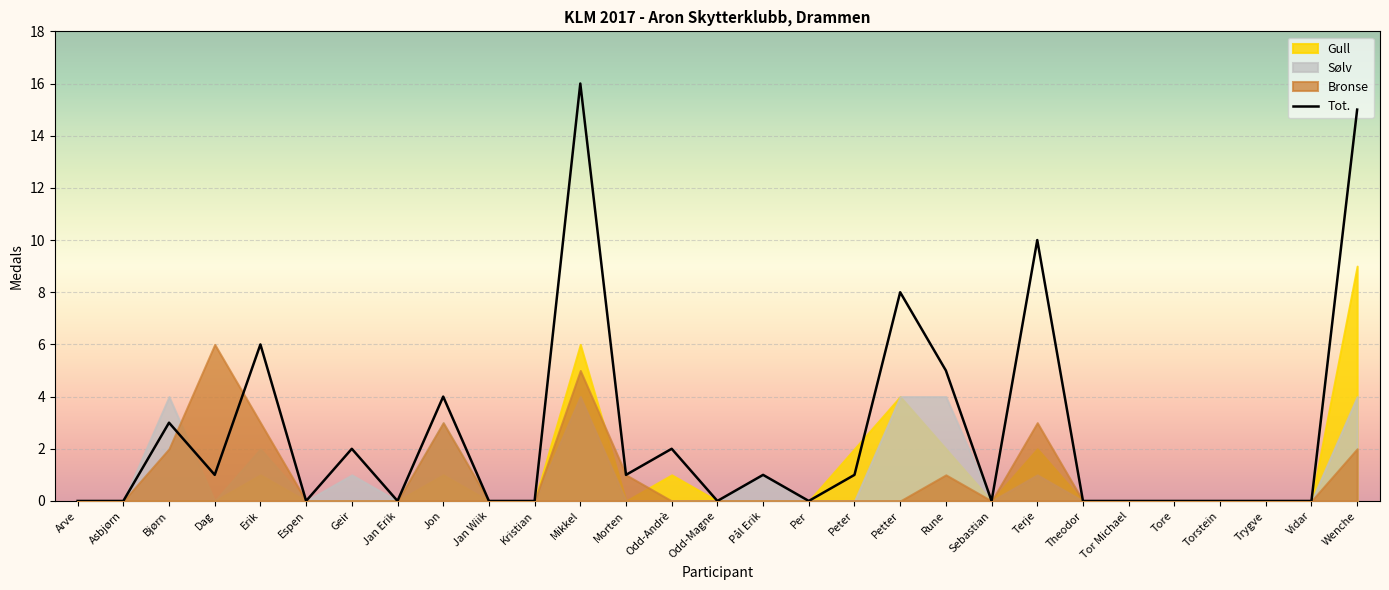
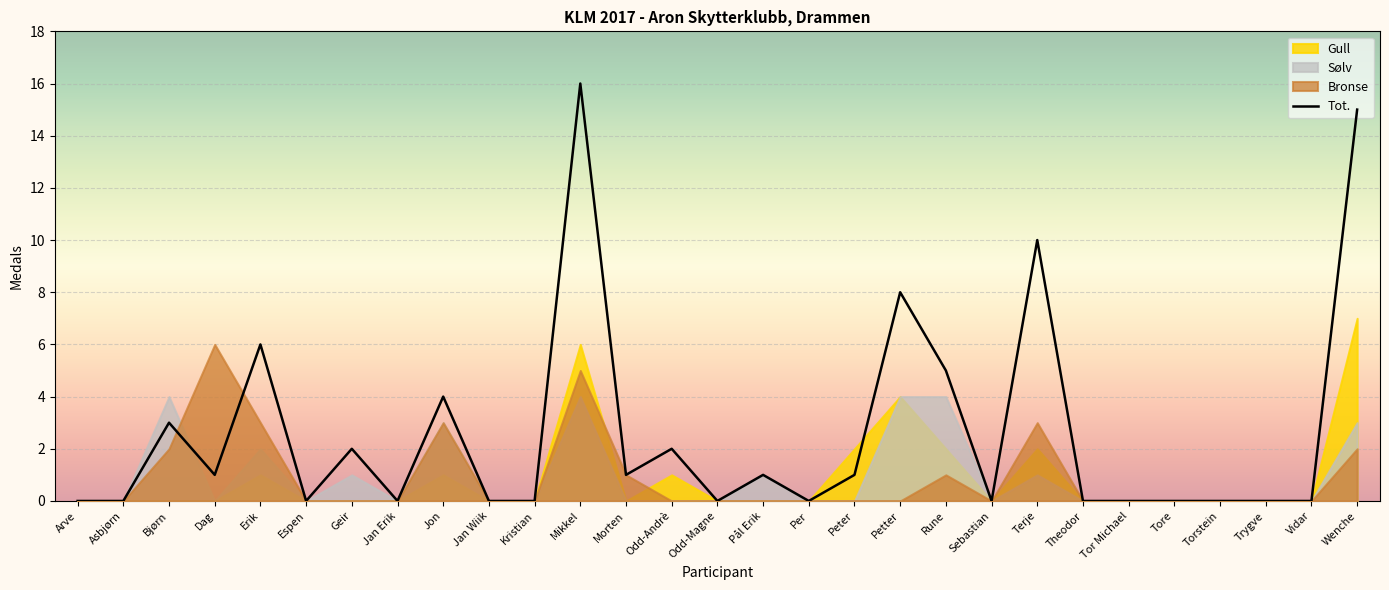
Gull, Wenche: 9 -> 7
Sølv, Wenche: 4 -> 3
